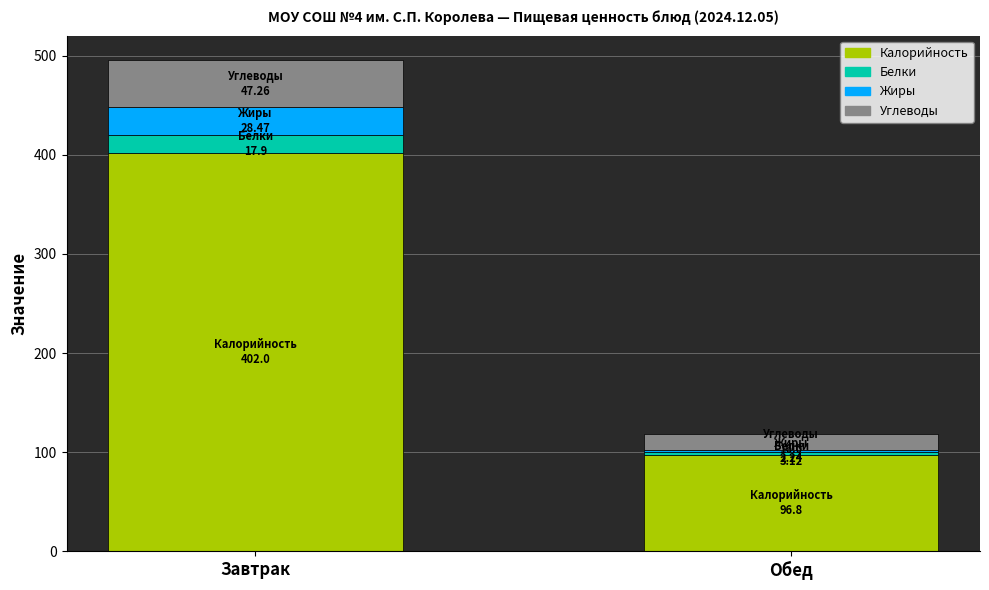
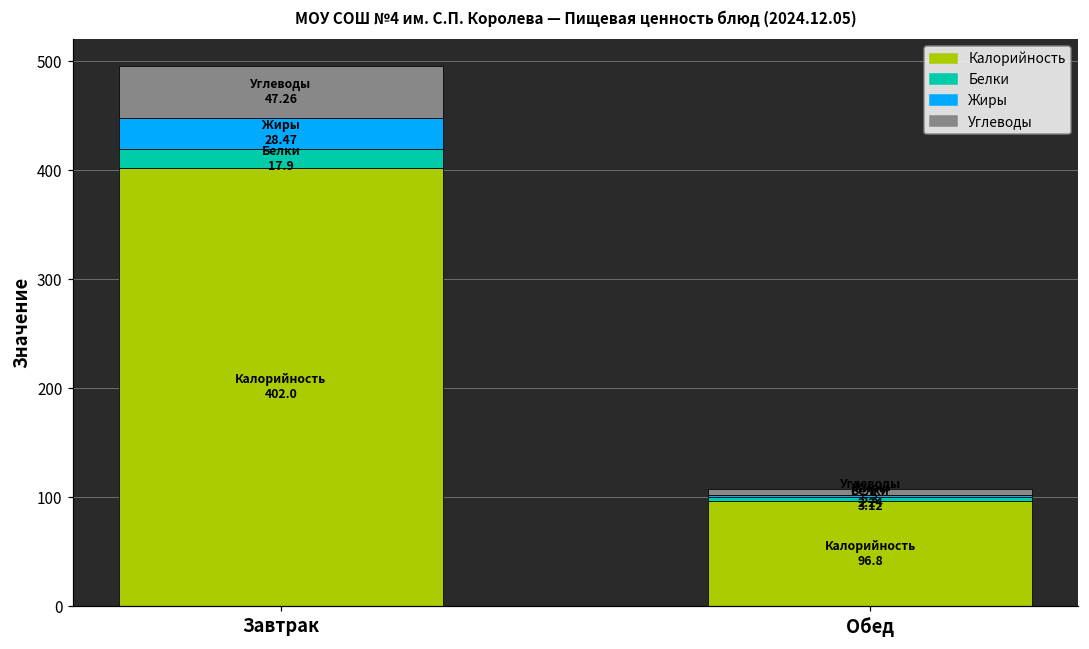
Углеводы, Обед: 20 -> 10
